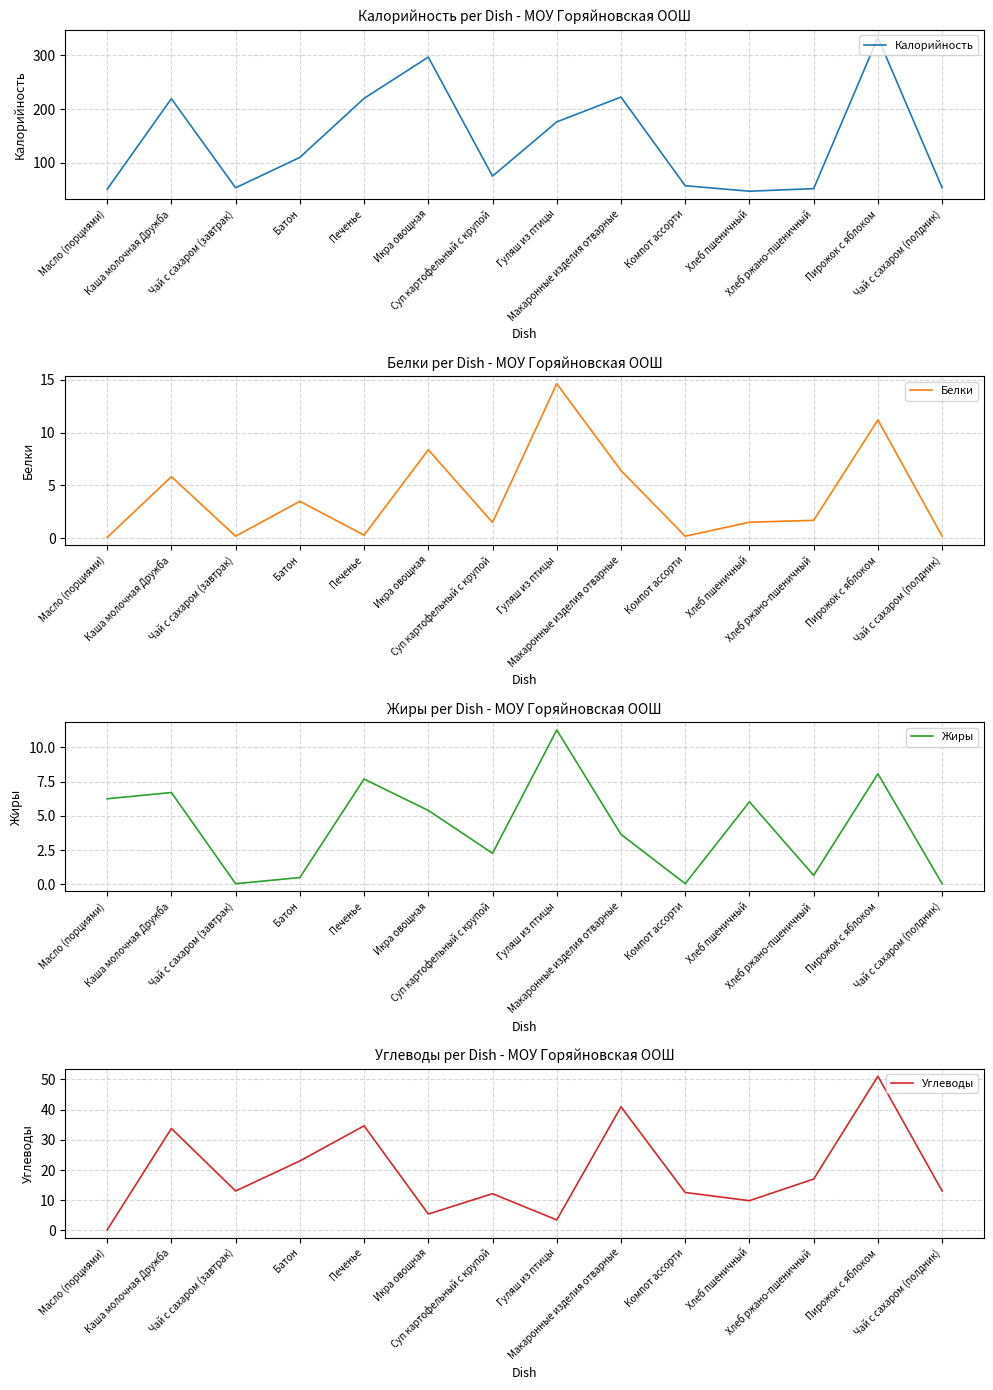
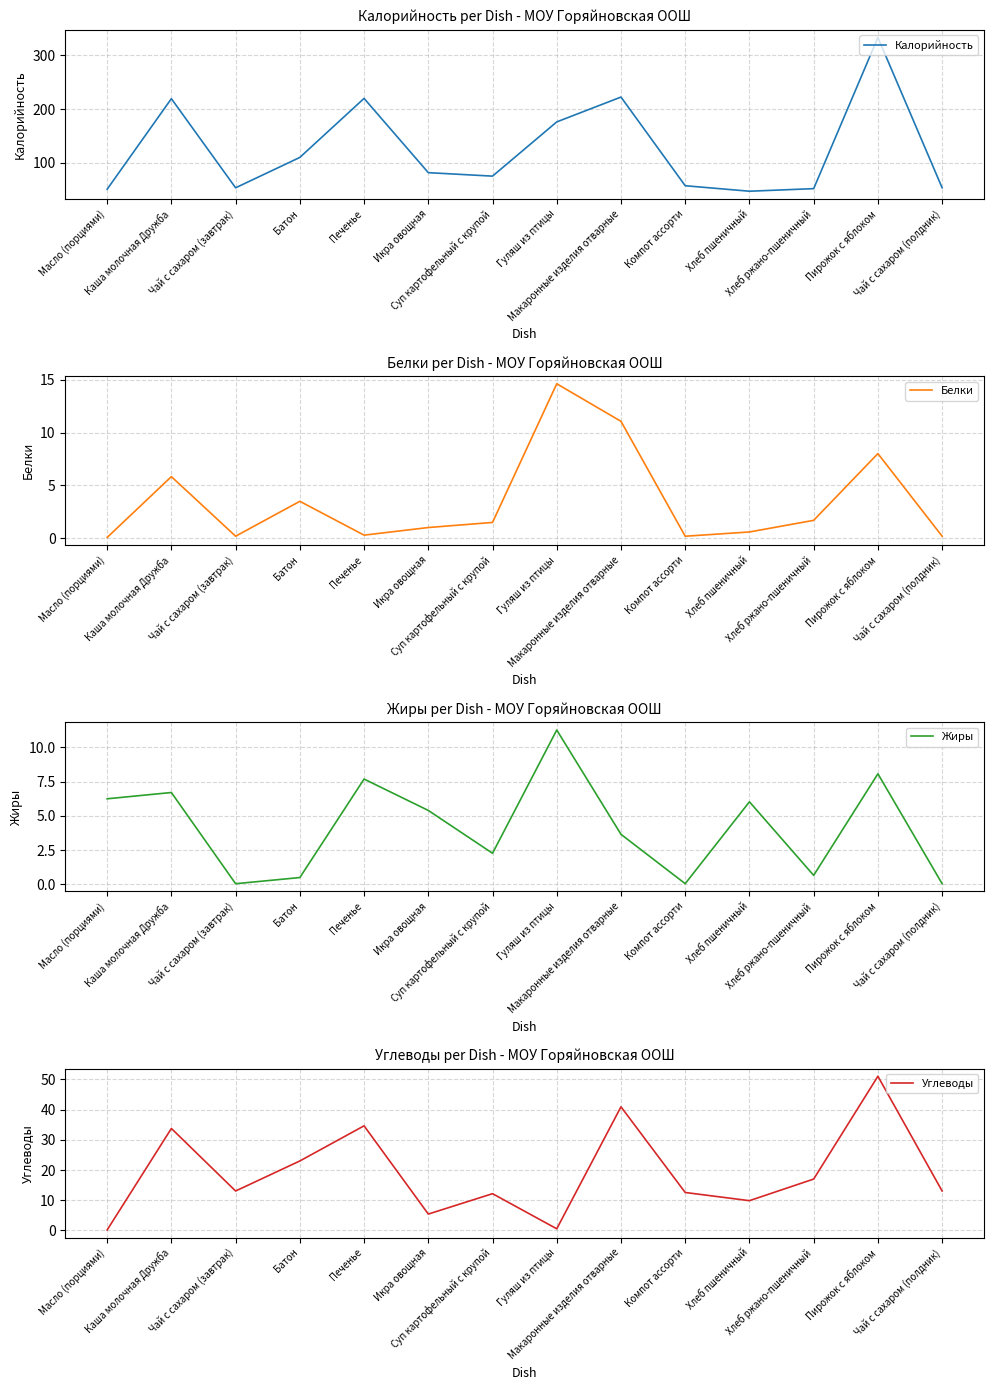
Калорийность per Dish - МОУ Горяйновская ООШ, Икра овощная: 300 -> 80
Белки per Dish - МОУ Горяйновская ООШ, Икра овощная: 8.4 -> 1.0
Белки per Dish - МОУ Горяйновская ООШ, Макаронные изделия отварные: 6.4 -> 11.1
Белки per Dish - МОУ Горяйновская ООШ, Хлеб пшеничный: 1.5 -> 0.6
Белки per Dish - МОУ Горяйновская ООШ, Пирожок с яблоком: 11.2 -> 8.0
Углеводы per Dish - МОУ Горяйновская ООШ, Гуляш из птицы: 3 -> 1
